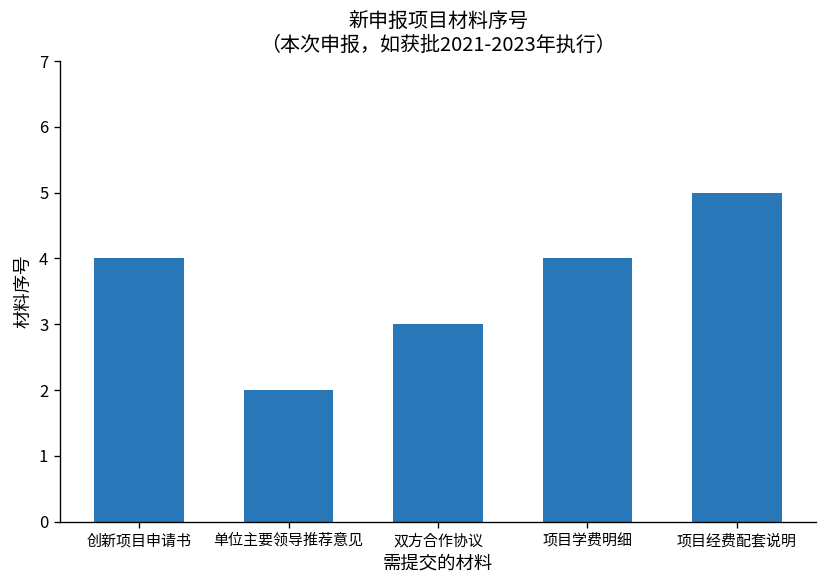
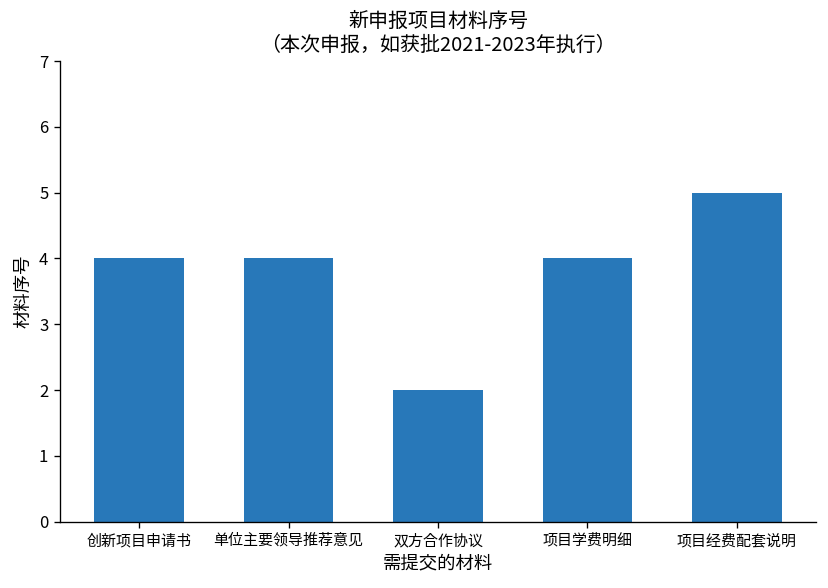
单位主要领导推荐意见: 2 -> 4
双方合作协议: 3 -> 2
